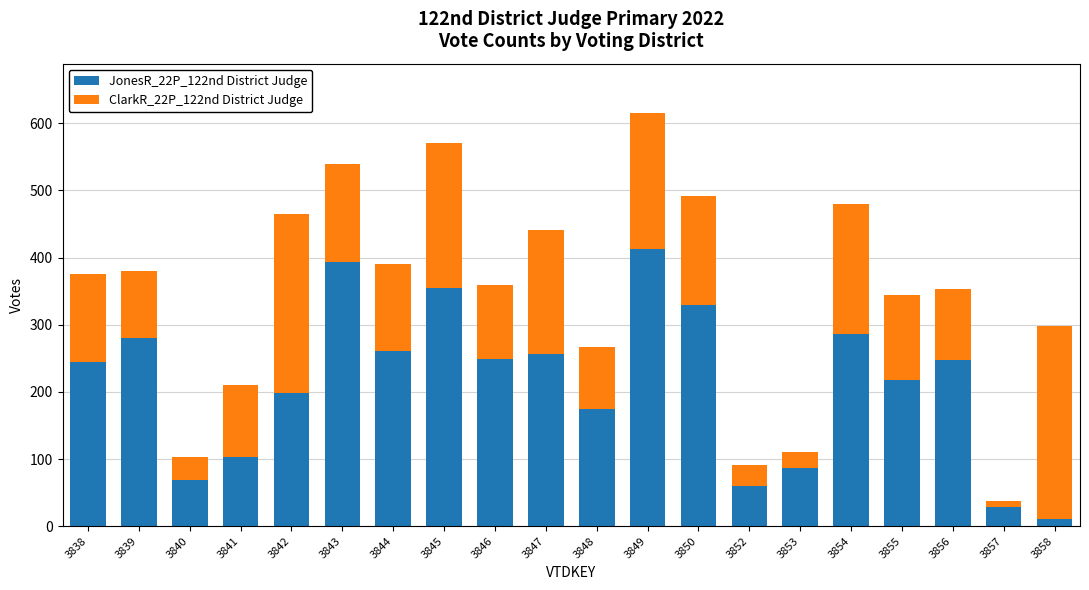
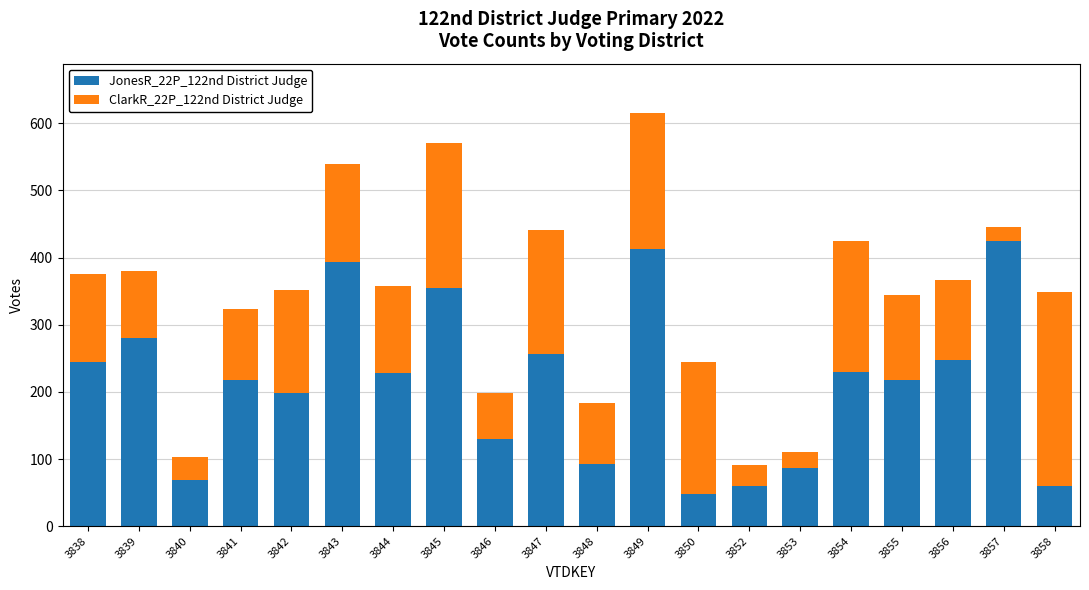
JonesR_22P_122nd District Judge, 3841: 100 -> 220
ClarkR_22P_122nd District Judge, 3842: 270 -> 150
JonesR_22P_122nd District Judge, 3844: 260 -> 230
JonesR_22P_122nd District Judge, 3846: 250 -> 130
ClarkR_22P_122nd District Judge, 3846: 110 -> 70
JonesR_22P_122nd District Judge, 3848: 180 -> 90
JonesR_22P_122nd District Judge, 3850: 330 -> 50
ClarkR_22P_122nd District Judge, 3850: 160 -> 200
JonesR_22P_122nd District Judge, 3854: 290 -> 230
ClarkR_22P_122nd District Judge, 3856: 110 -> 120
JonesR_22P_122nd District Judge, 3857: 30 -> 420
ClarkR_22P_122nd District Judge, 3857: 10 -> 20
JonesR_22P_122nd District Judge, 3858: 10 -> 60
